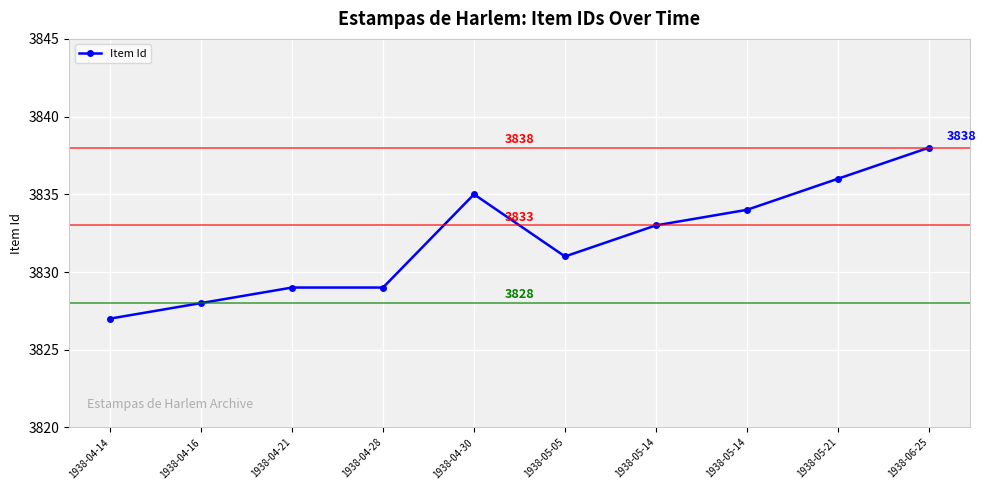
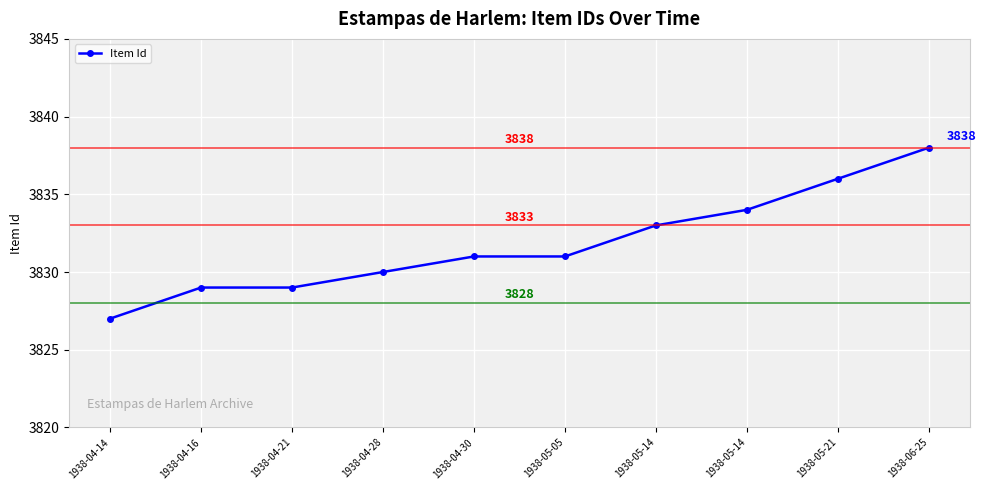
1938-04-16: 3828 -> 3829
1938-04-28: 3829 -> 3830
1938-04-30: 3835 -> 3831
